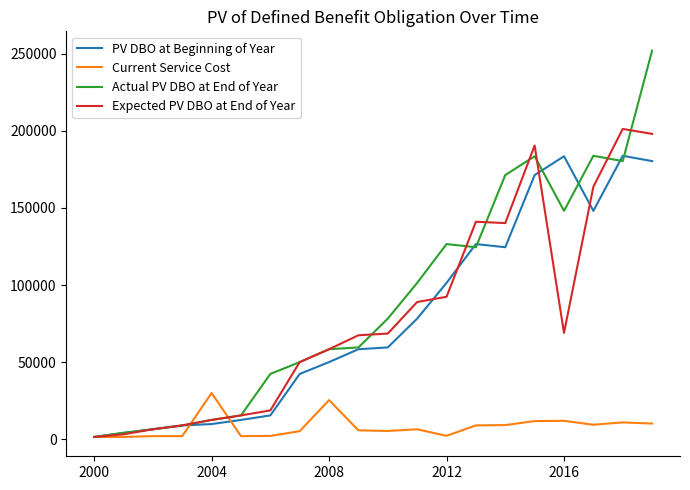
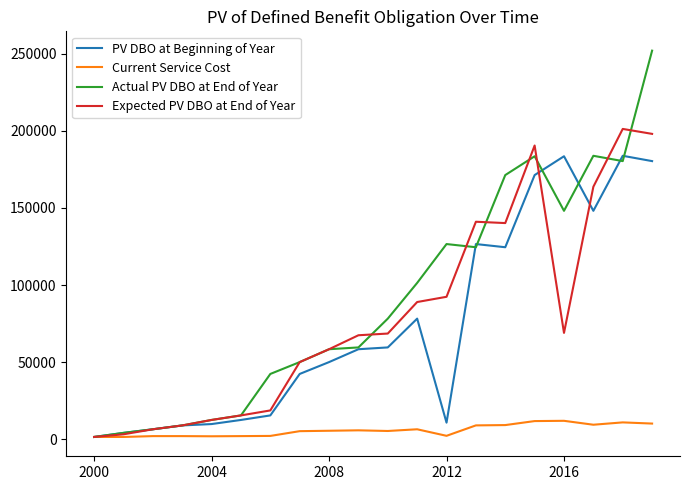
Current Service Cost, 2004: 30000 -> 2000
Current Service Cost, 2008: 25000 -> 6000
PV DBO at Beginning of Year, 2012: 101000 -> 11000
